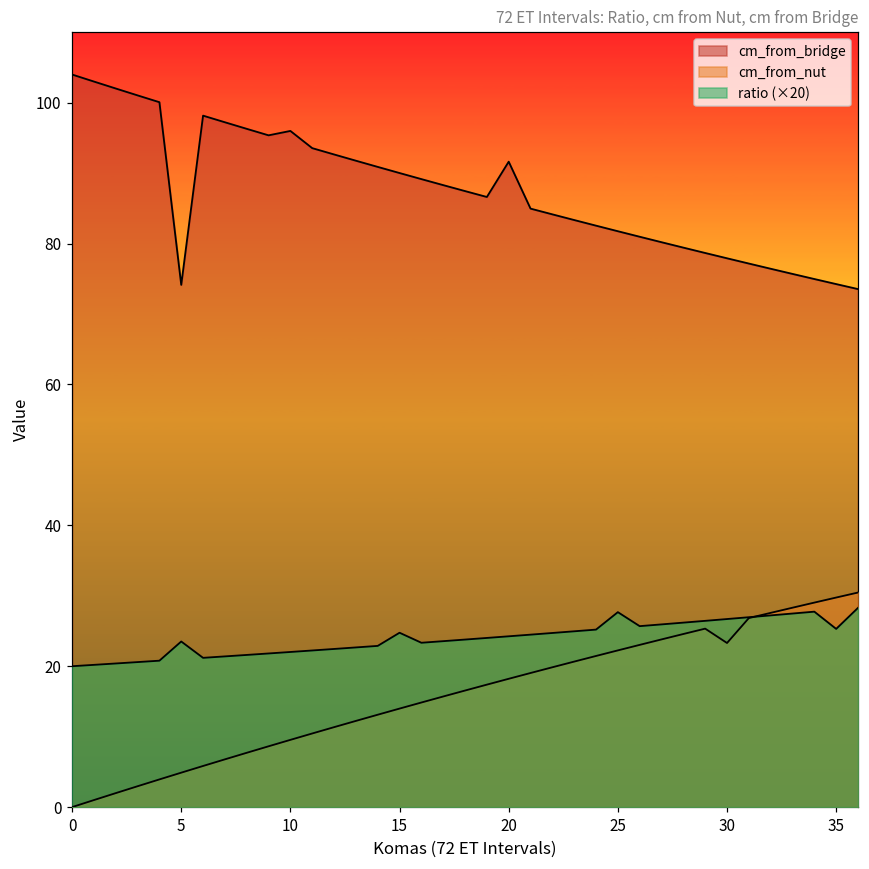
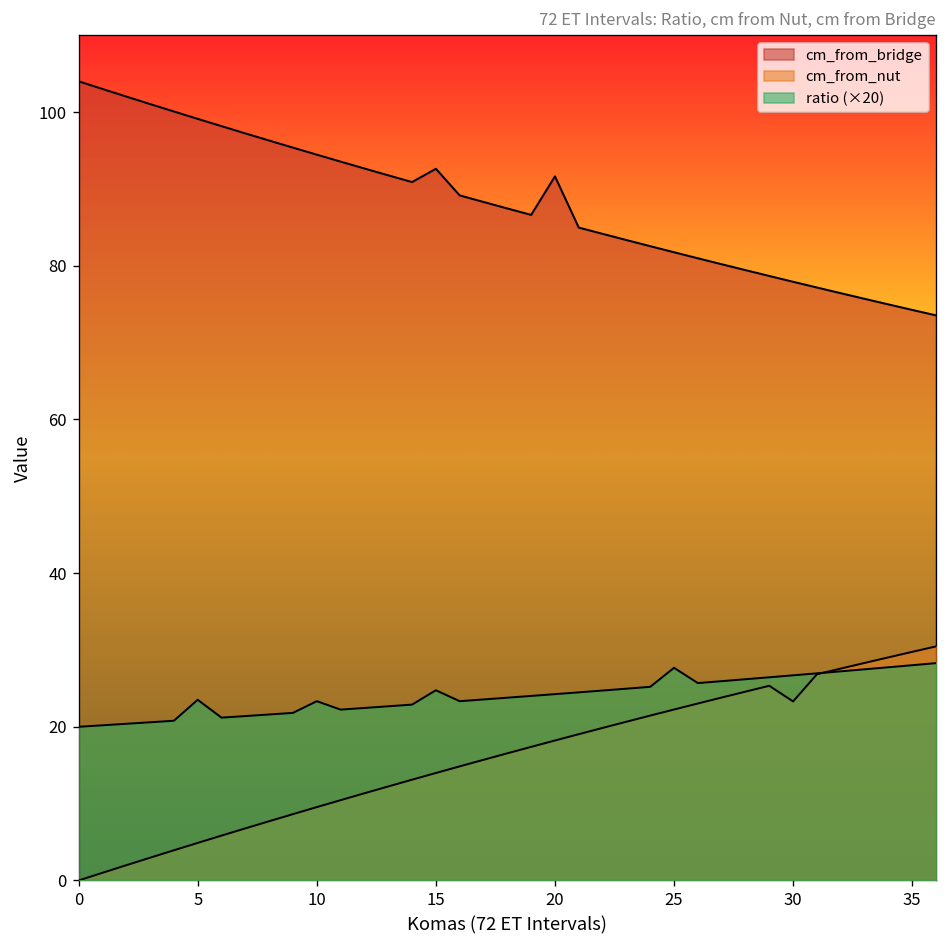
cm_from_bridge, 5: 74 -> 99
cm_from_bridge, 10: 96 -> 94
ratio (×20), 10: 22 -> 23
cm_from_bridge, 15: 90 -> 93
ratio (×20), 35: 25 -> 28
